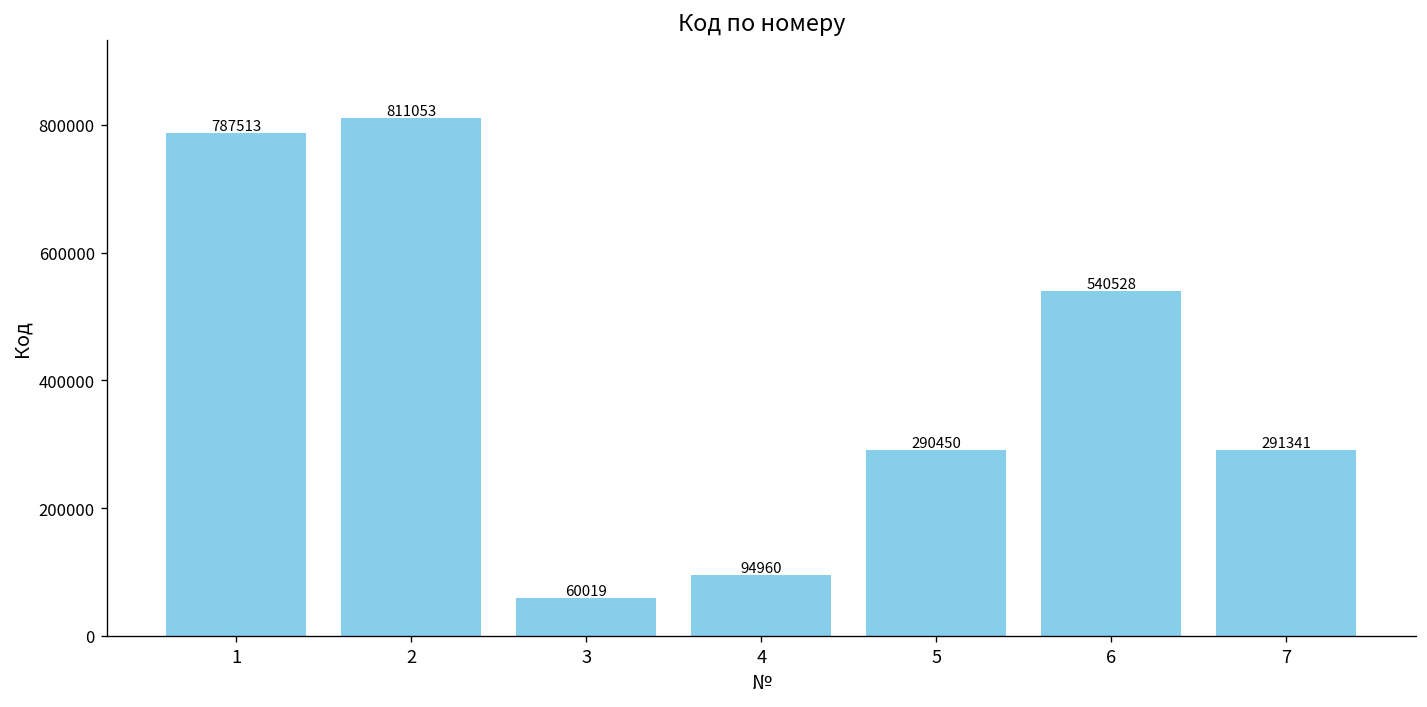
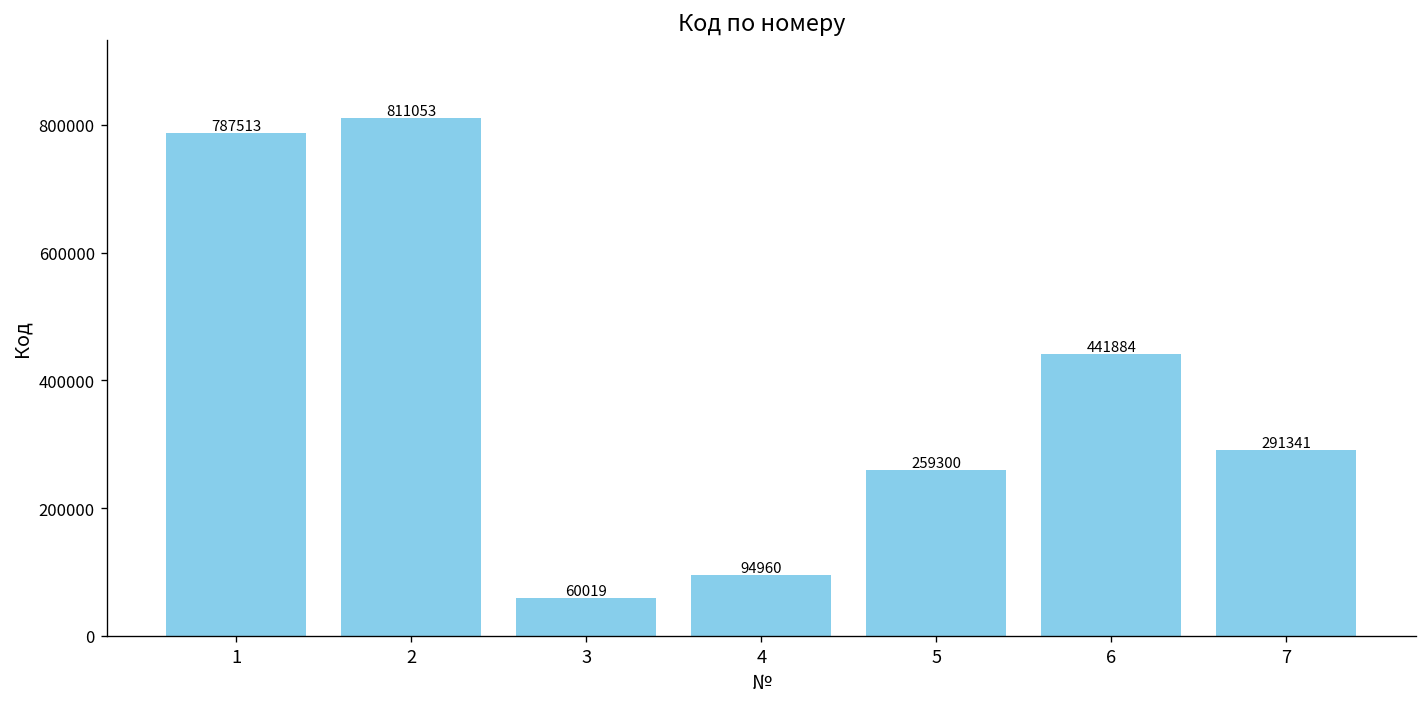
5: 290450 -> 259300
6: 540528 -> 441884
